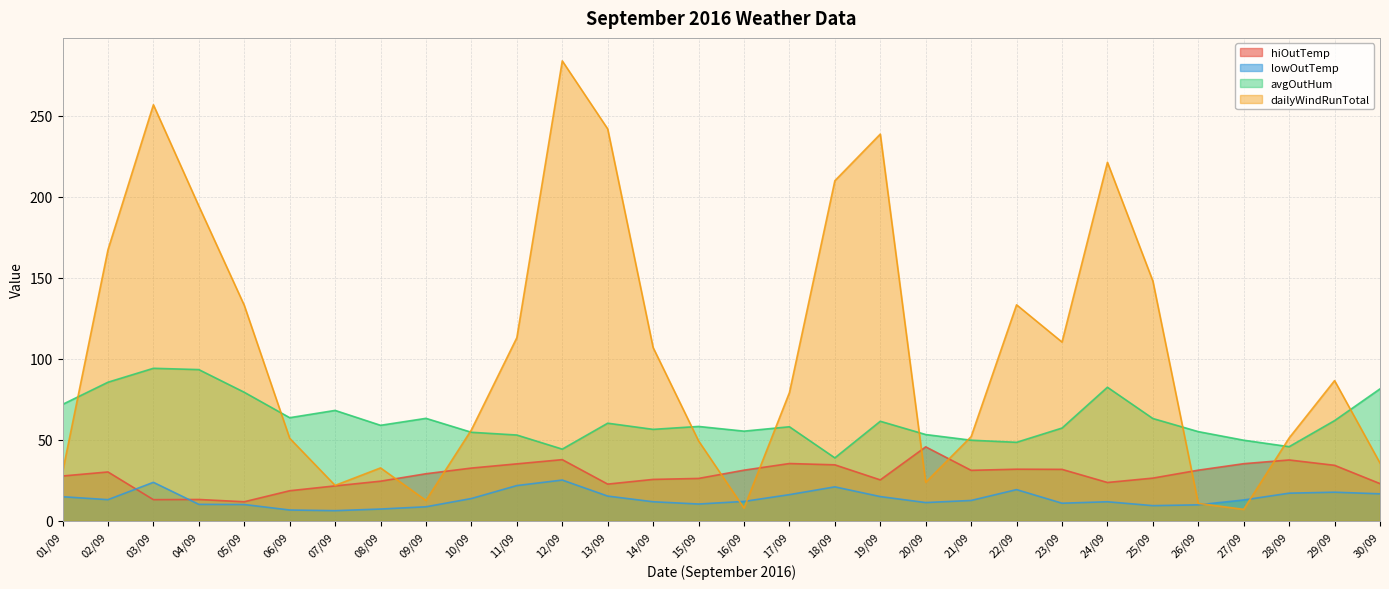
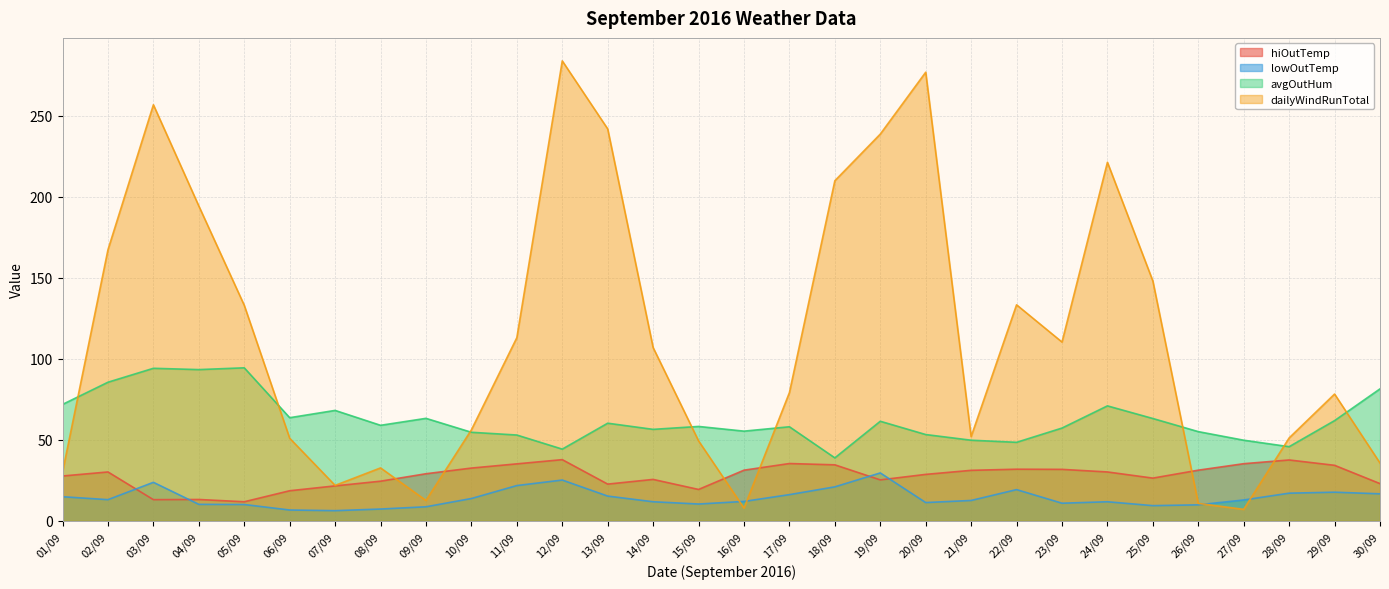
avgOutHum, 05/09: 79 -> 95
hiOutTemp, 15/09: 26 -> 19
lowOutTemp, 19/09: 15 -> 30
hiOutTemp, 20/09: 46 -> 29
dailyWindRunTotal, 20/09: 24 -> 277
hiOutTemp, 24/09: 24 -> 30
avgOutHum, 24/09: 83 -> 71
dailyWindRunTotal, 29/09: 87 -> 78
